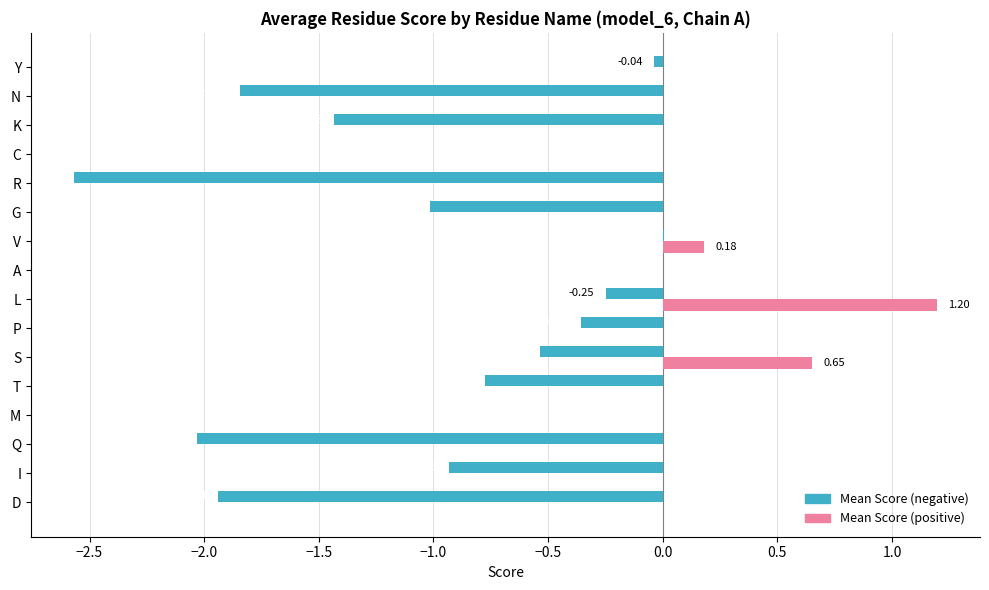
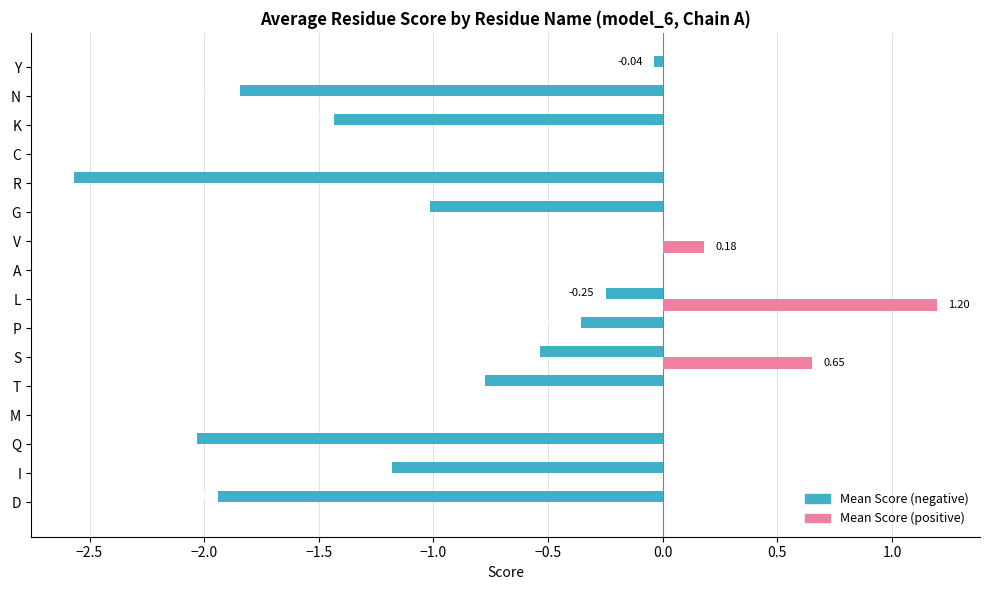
Mean Score (negative), I: -0.93 -> -1.18
